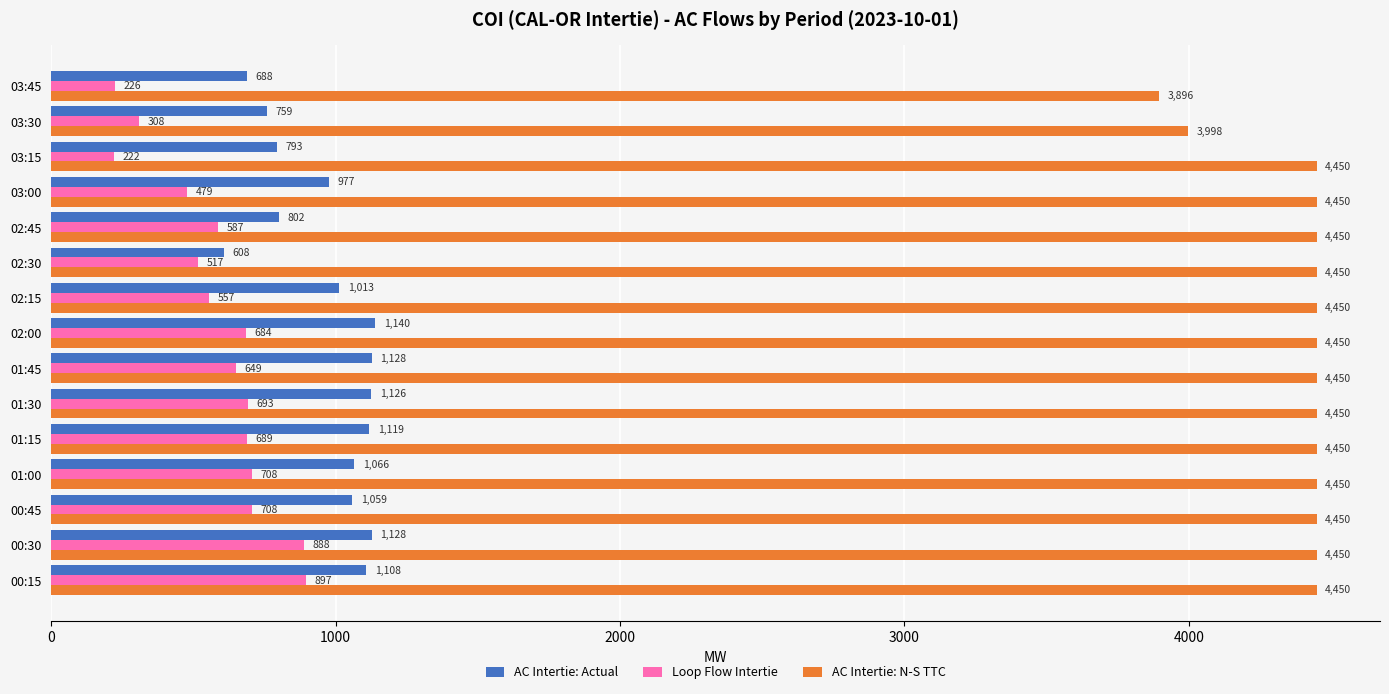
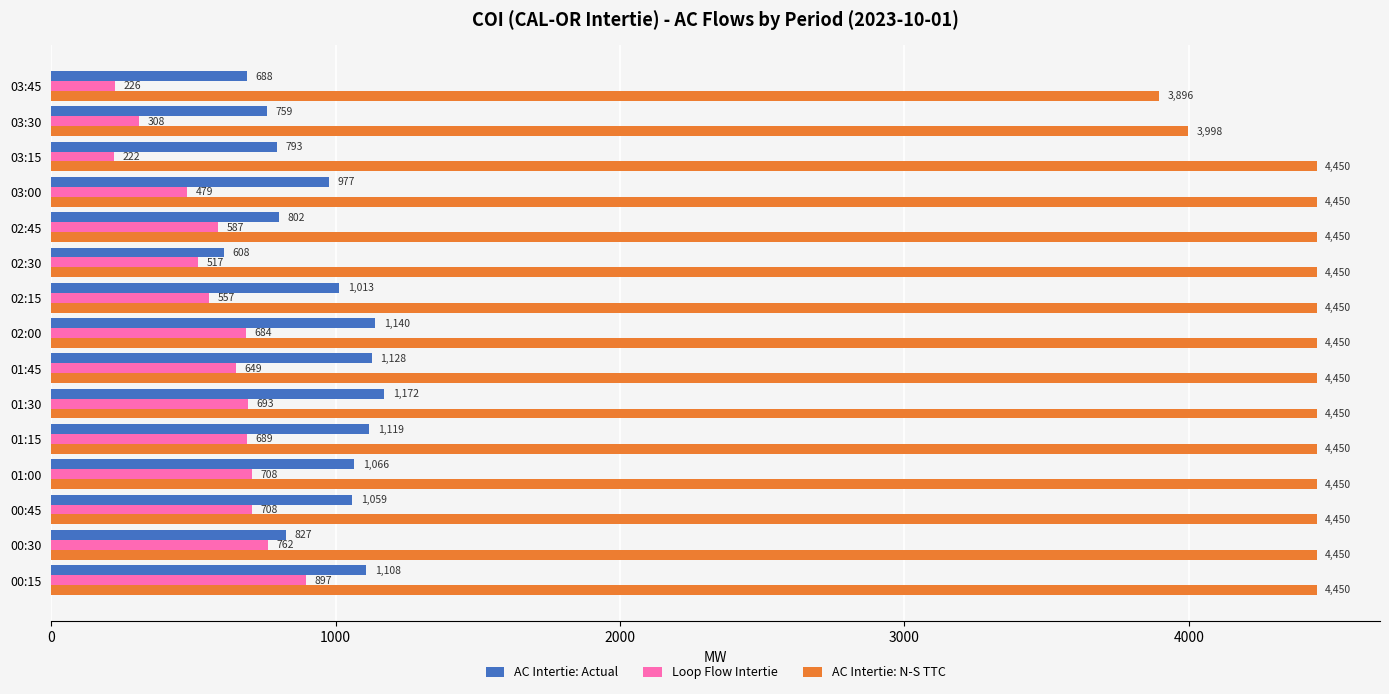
AC Intertie: Actual, 01:30: 1,126 -> 1,172
AC Intertie: Actual, 00:30: 1,128 -> 827
Loop Flow Intertie, 00:30: 888 -> 762
